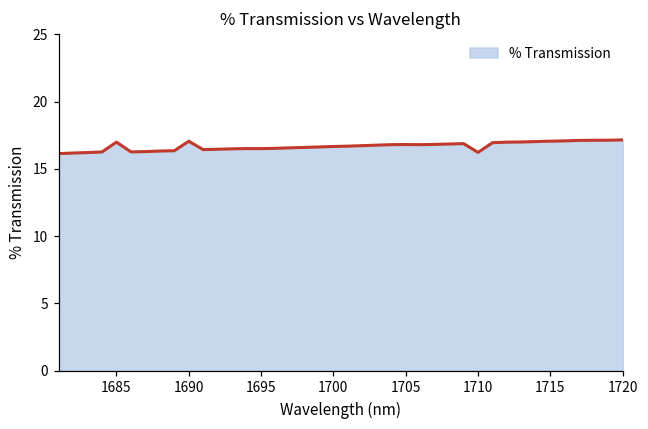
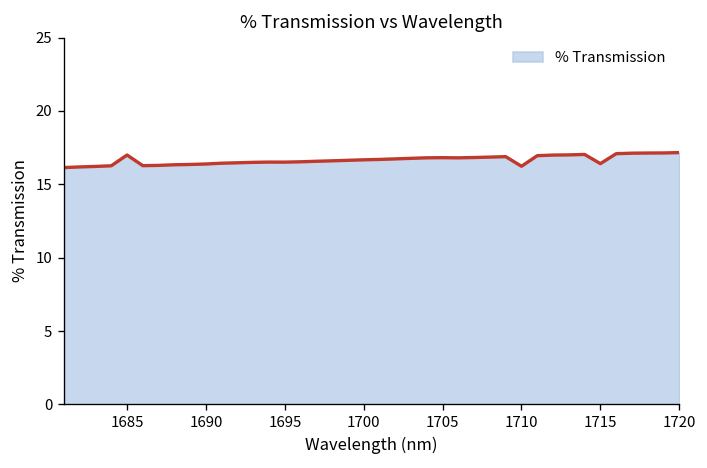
1690: 17.1 -> 16.4
1715: 17.1 -> 16.4
